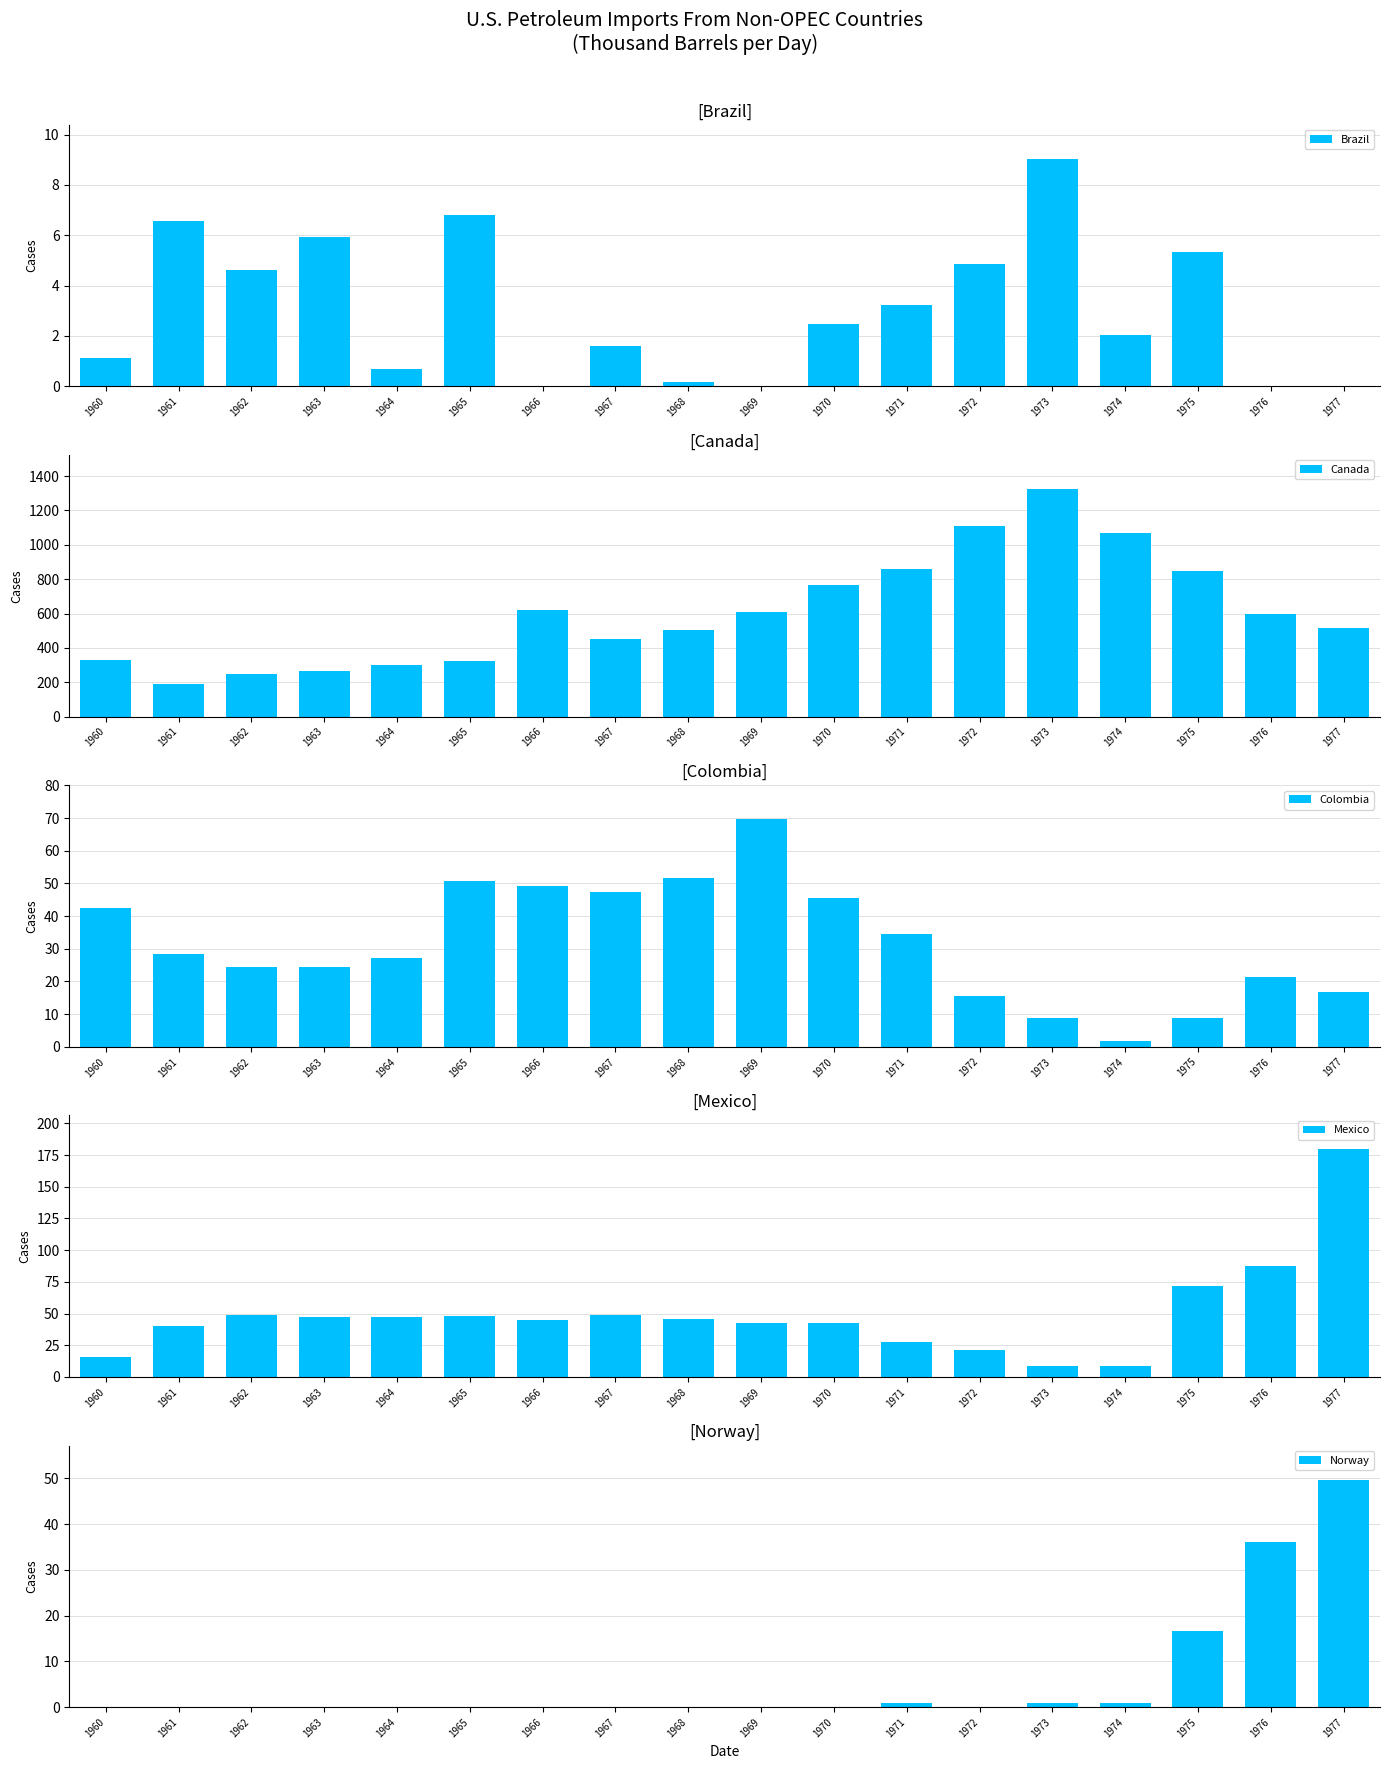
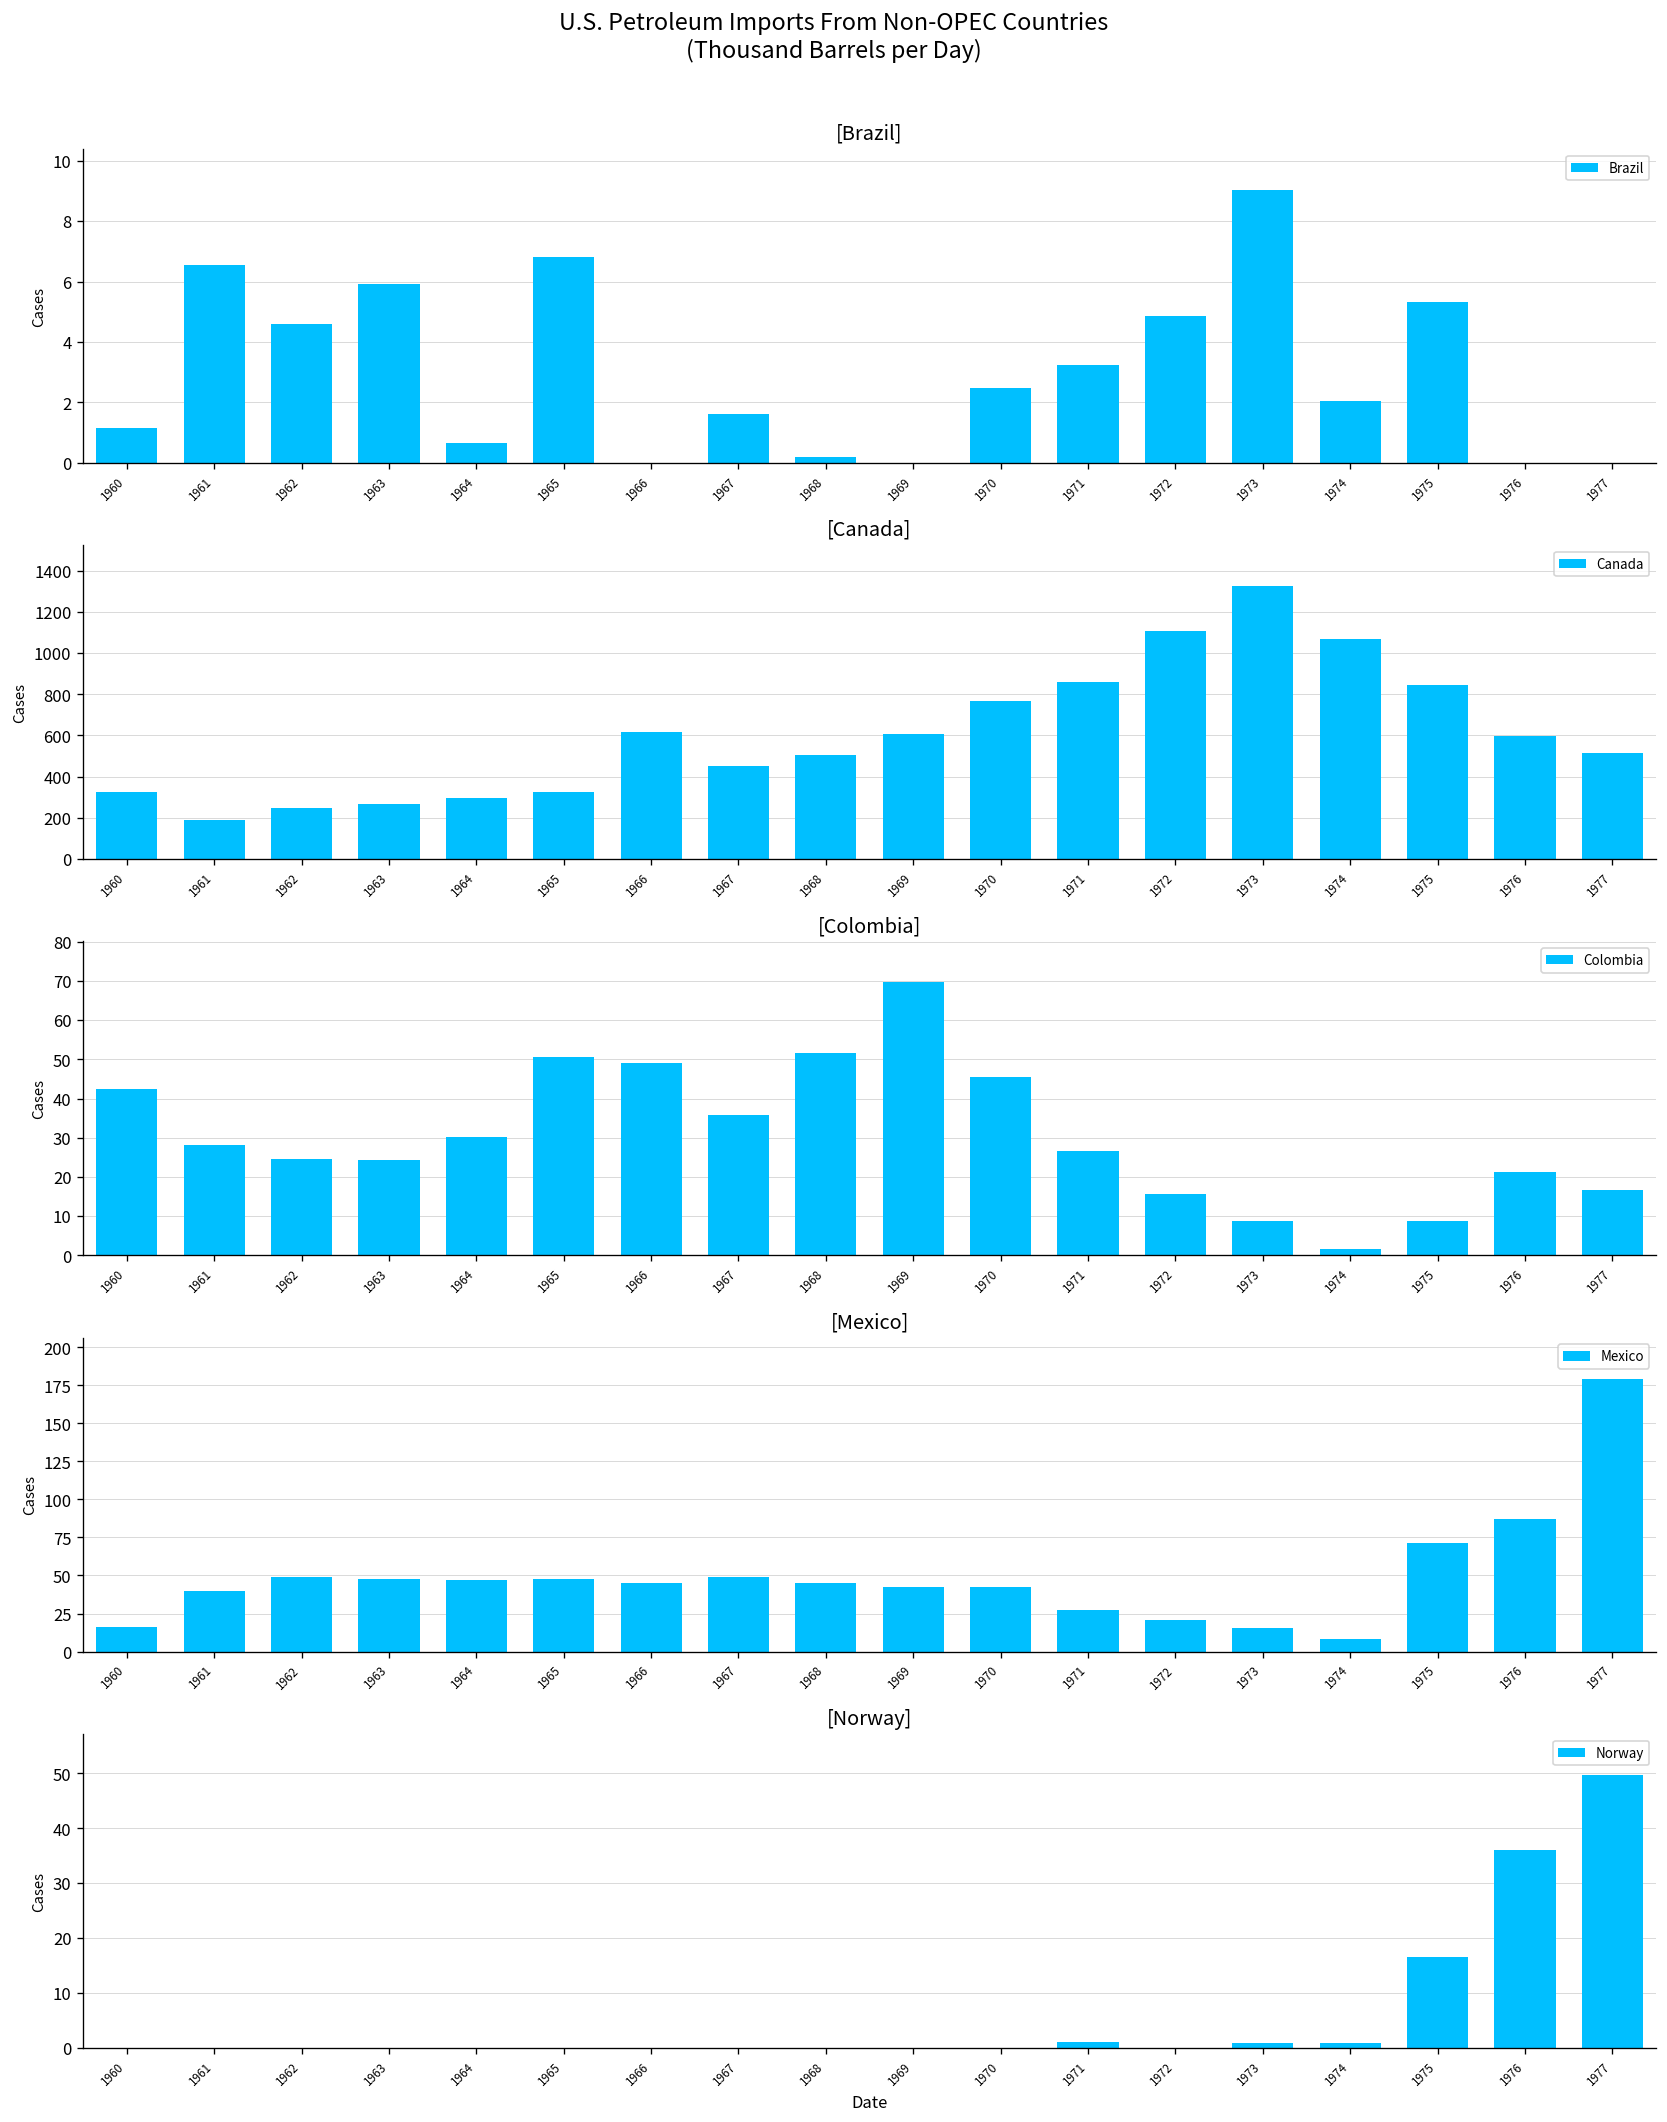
[Colombia], 1964: 27 -> 30
[Colombia], 1967: 47 -> 36
[Colombia], 1971: 35 -> 27
[Mexico], 1973: 9 -> 16
